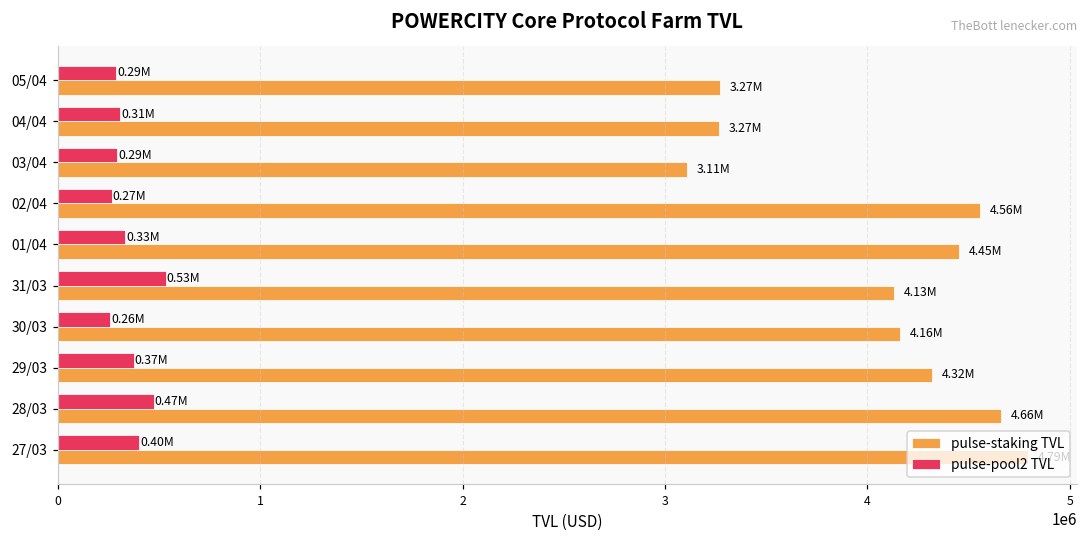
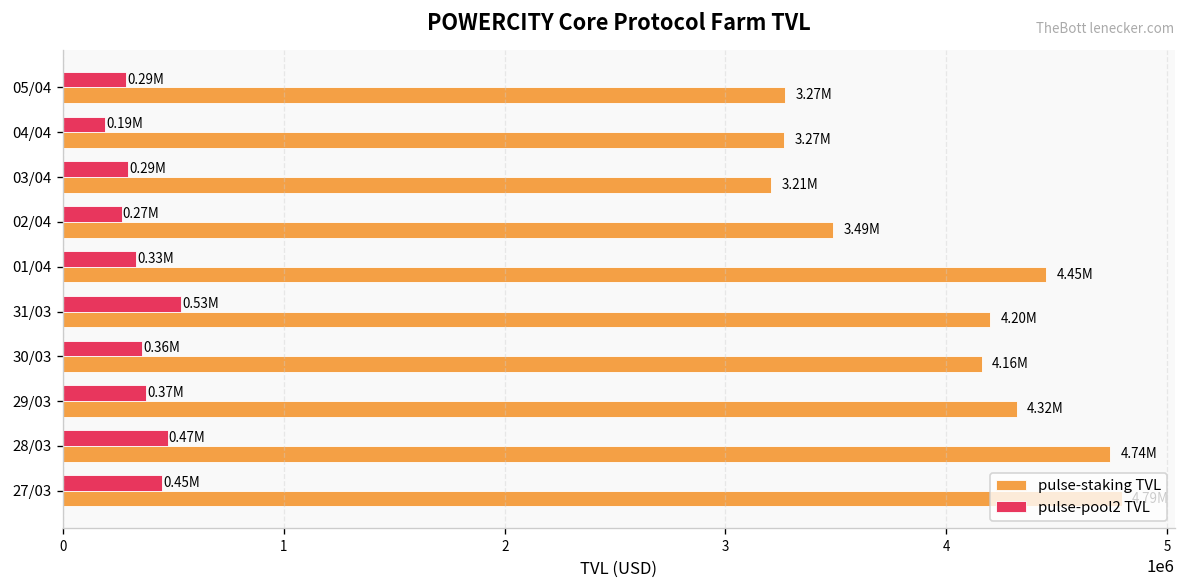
pulse-pool2 TVL, 04/04: 0.31M -> 0.19M
pulse-staking TVL, 03/04: 3.11M -> 3.21M
pulse-staking TVL, 02/04: 4.56M -> 3.49M
pulse-staking TVL, 31/03: 4.13M -> 4.20M
pulse-pool2 TVL, 30/03: 0.26M -> 0.36M
pulse-staking TVL, 28/03: 4.66M -> 4.74M
pulse-pool2 TVL, 27/03: 0.40M -> 0.45M
